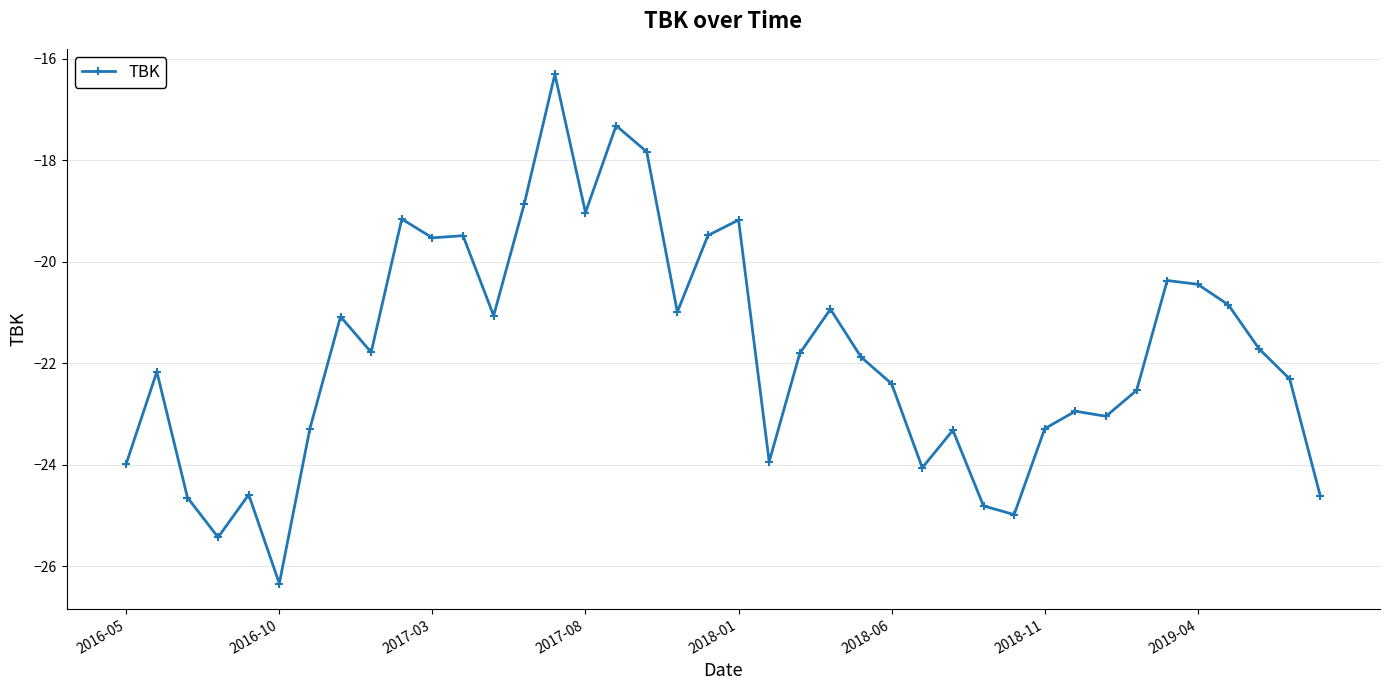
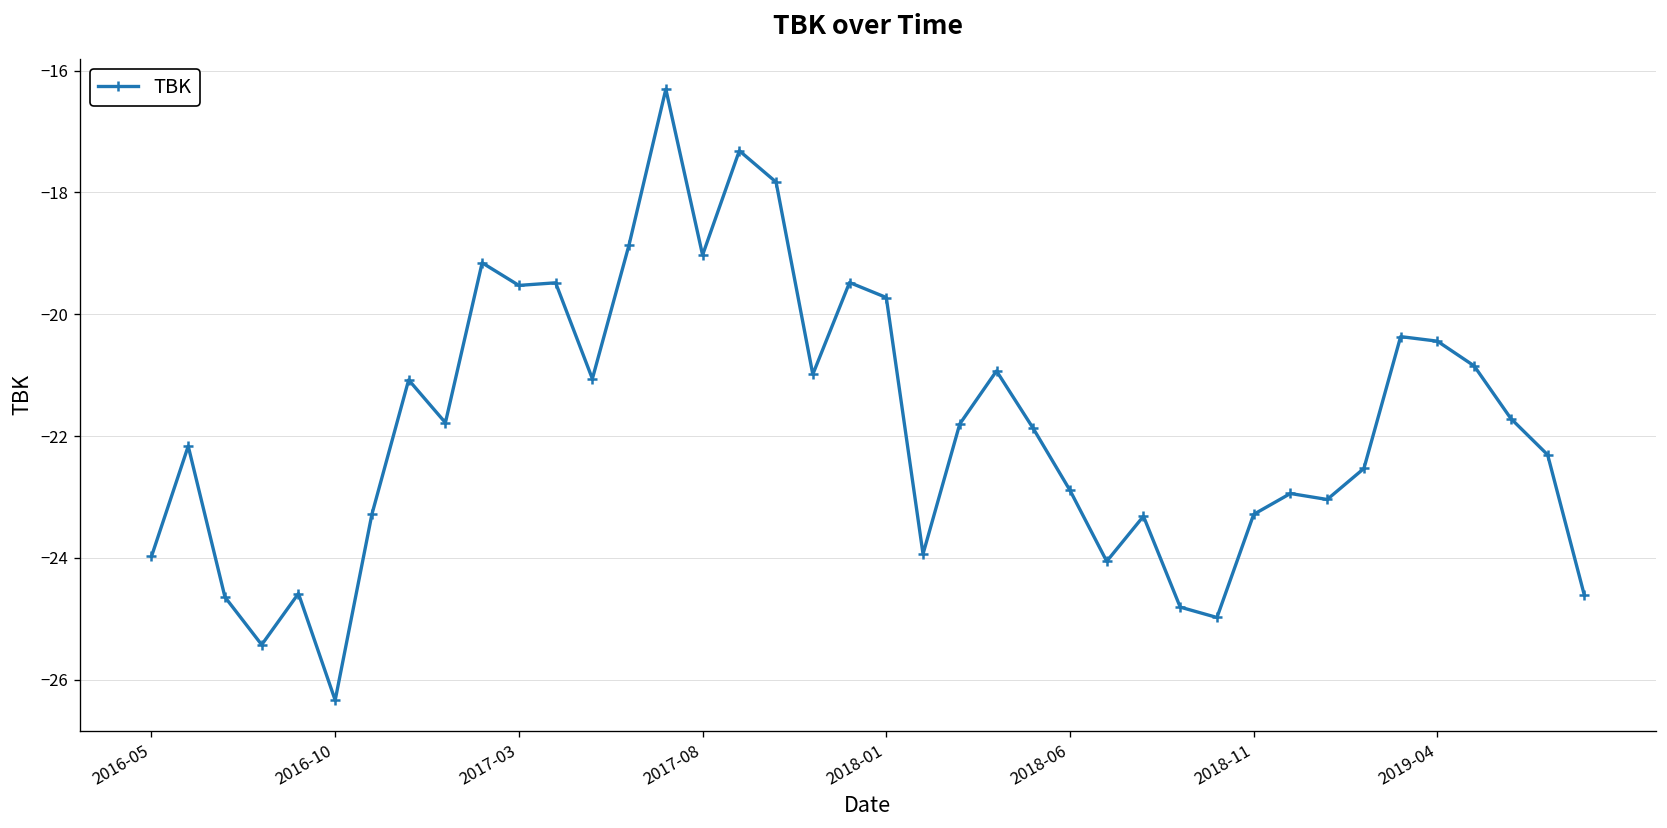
2018-01: -19.2 -> -19.7
2018-06: -22.4 -> -22.9
